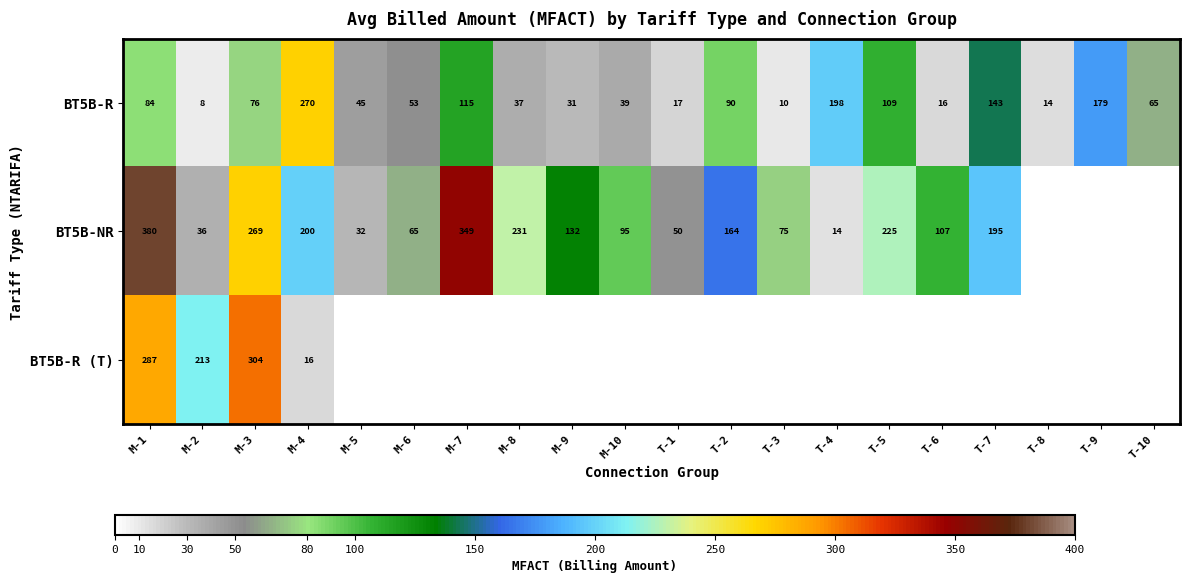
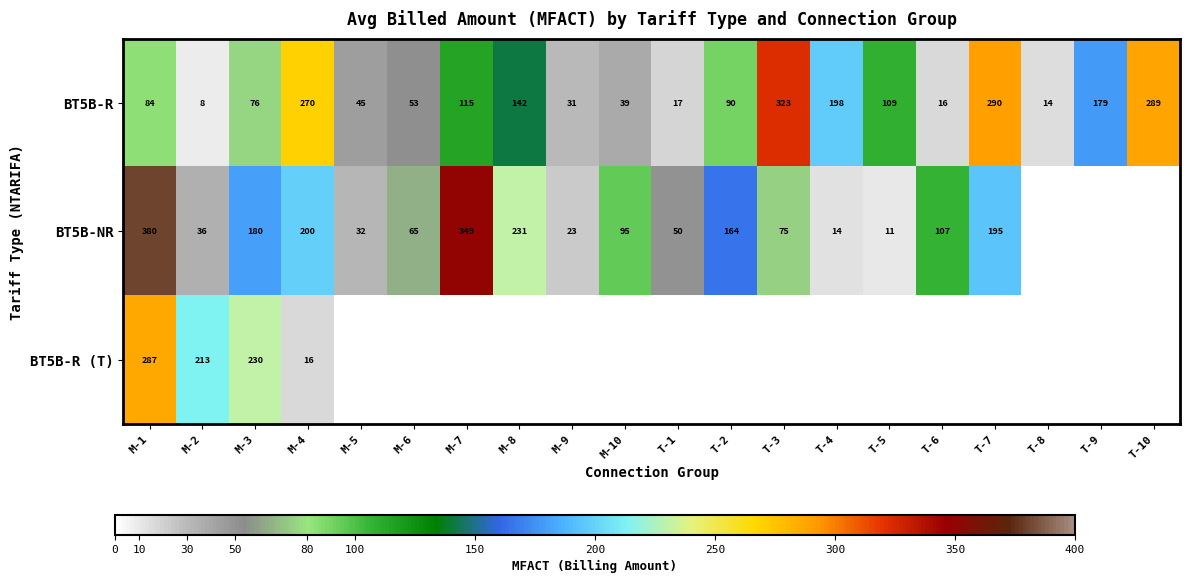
BT5B-R, M-8: 37 -> 142
BT5B-R, T-3: 10 -> 323
BT5B-R, T-7: 143 -> 290
BT5B-R, T-10: 65 -> 289
BT5B-NR, M-3: 269 -> 180
BT5B-NR, M-9: 132 -> 23
BT5B-NR, T-5: 225 -> 11
BT5B-R (T), M-3: 304 -> 230
